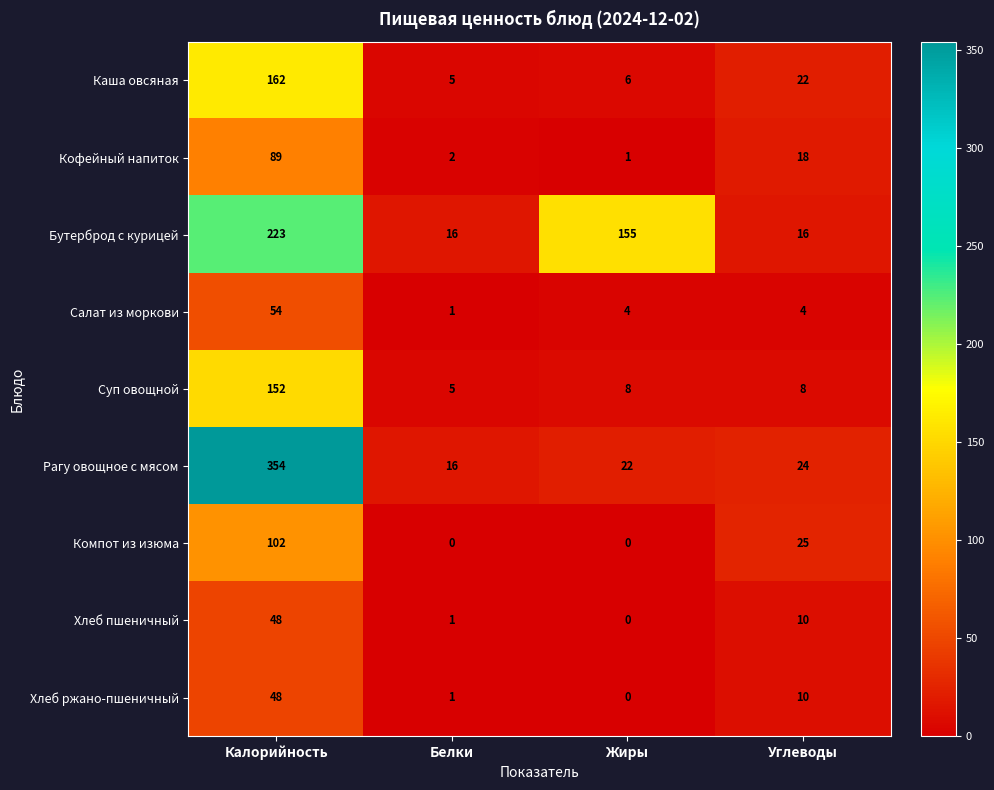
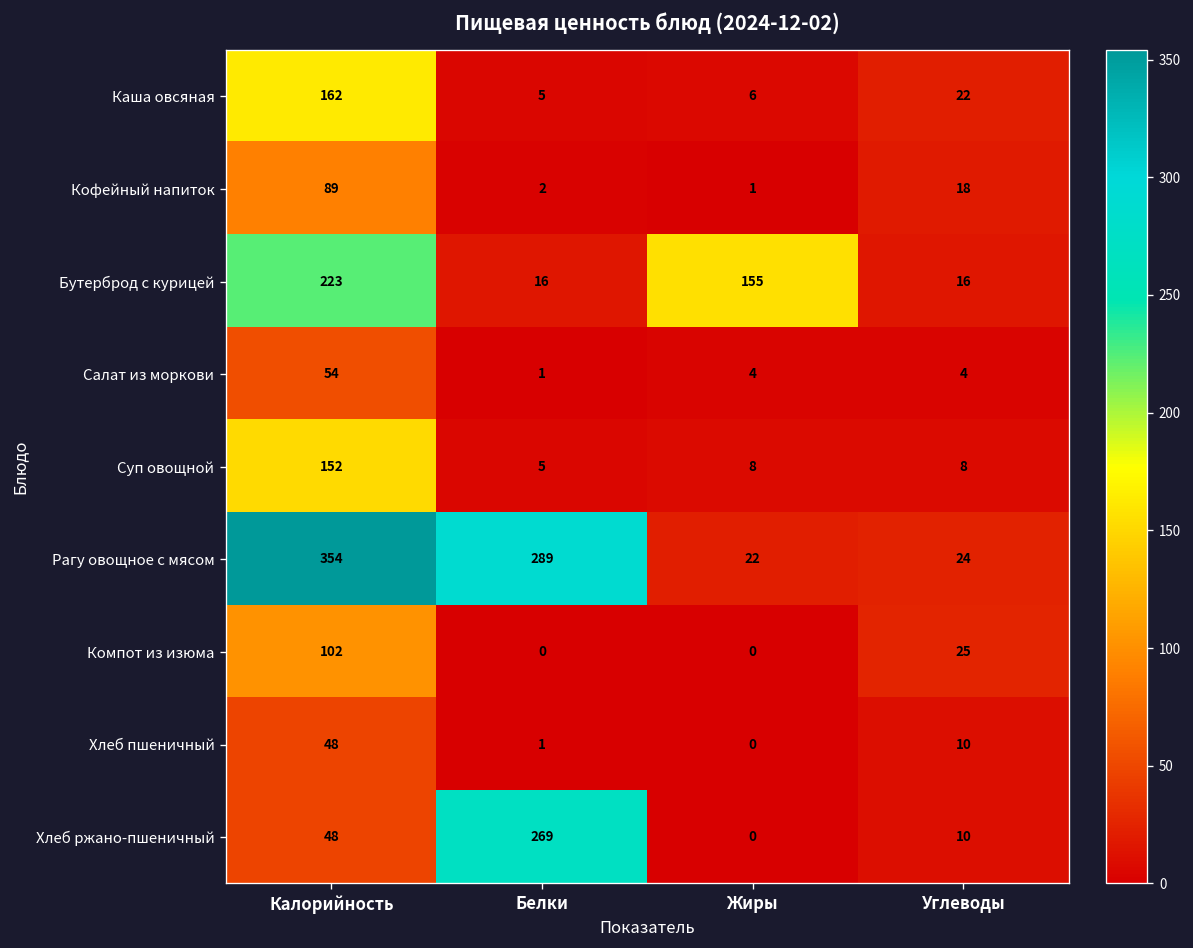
Рагу овощное с мясом, Белки: 16 -> 289
Хлеб ржано-пшеничный, Белки: 1 -> 269
